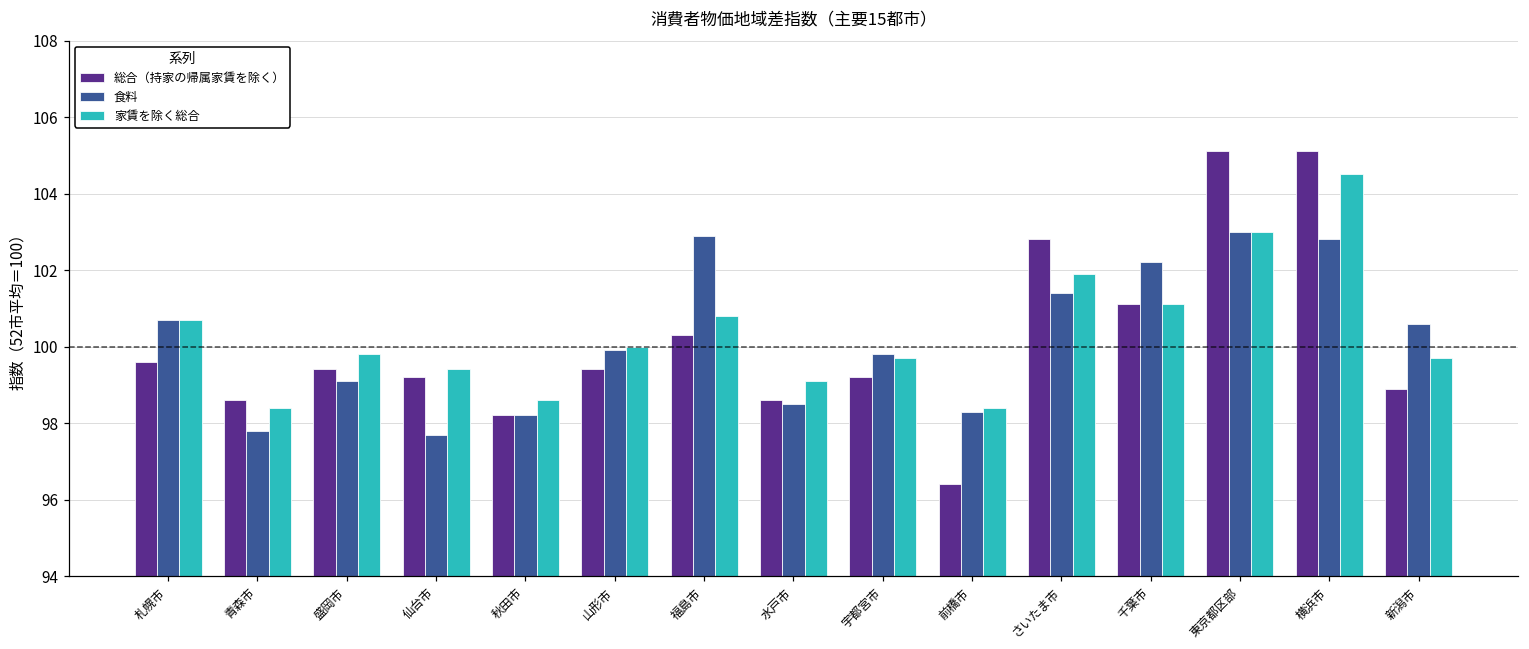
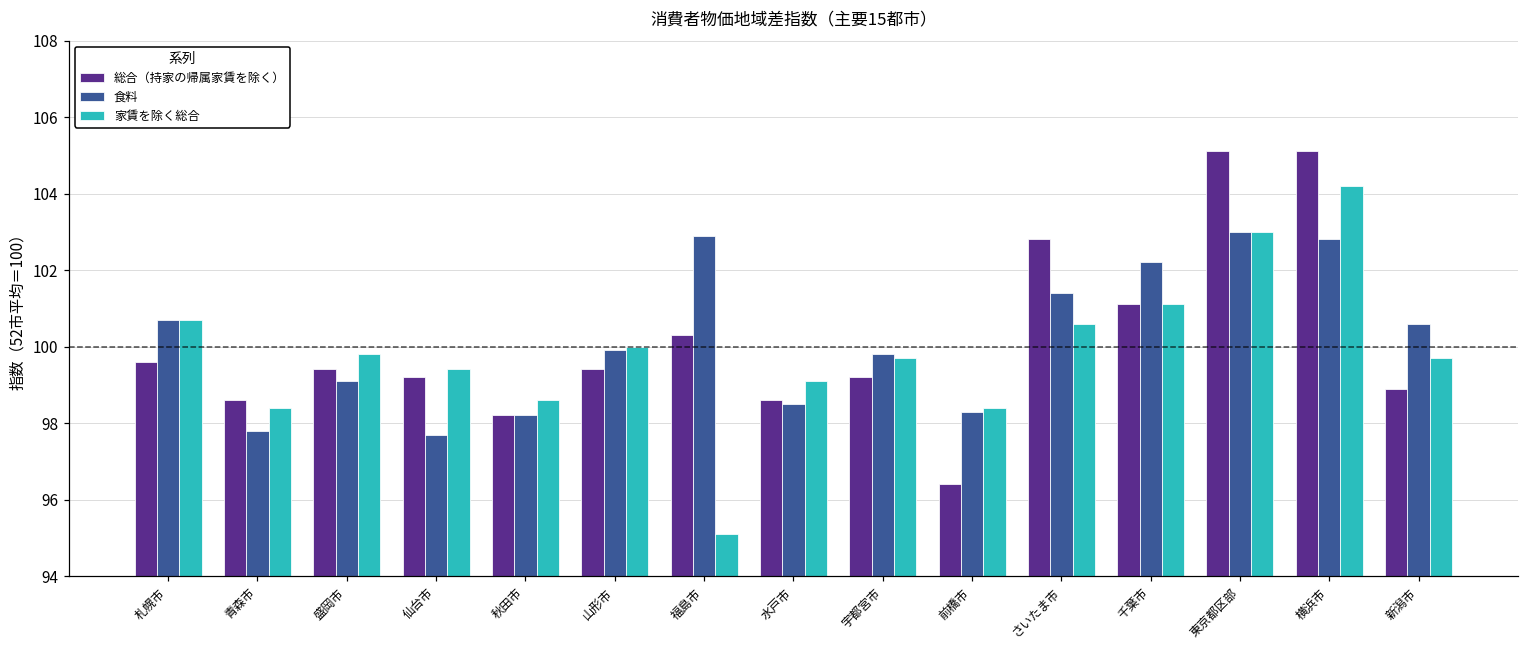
家賃を除く総合, 福島市: 100.8 -> 95.1
家賃を除く総合, さいたま市: 101.9 -> 100.6
家賃を除く総合, 横浜市: 104.5 -> 104.2
